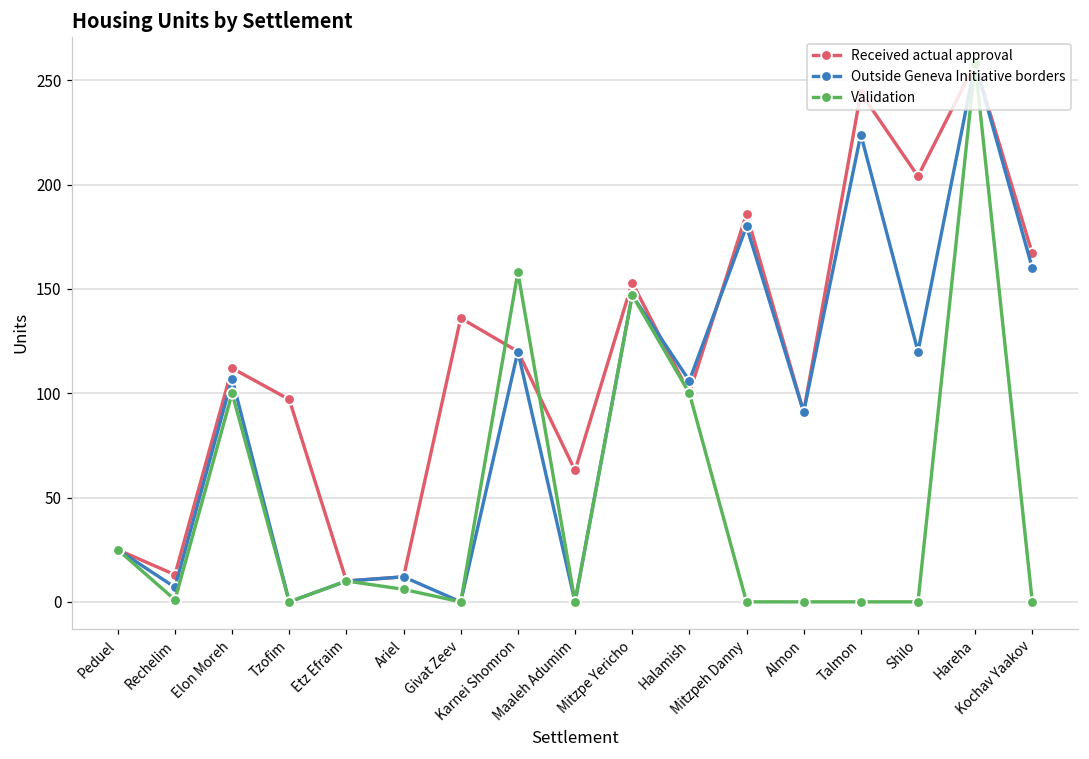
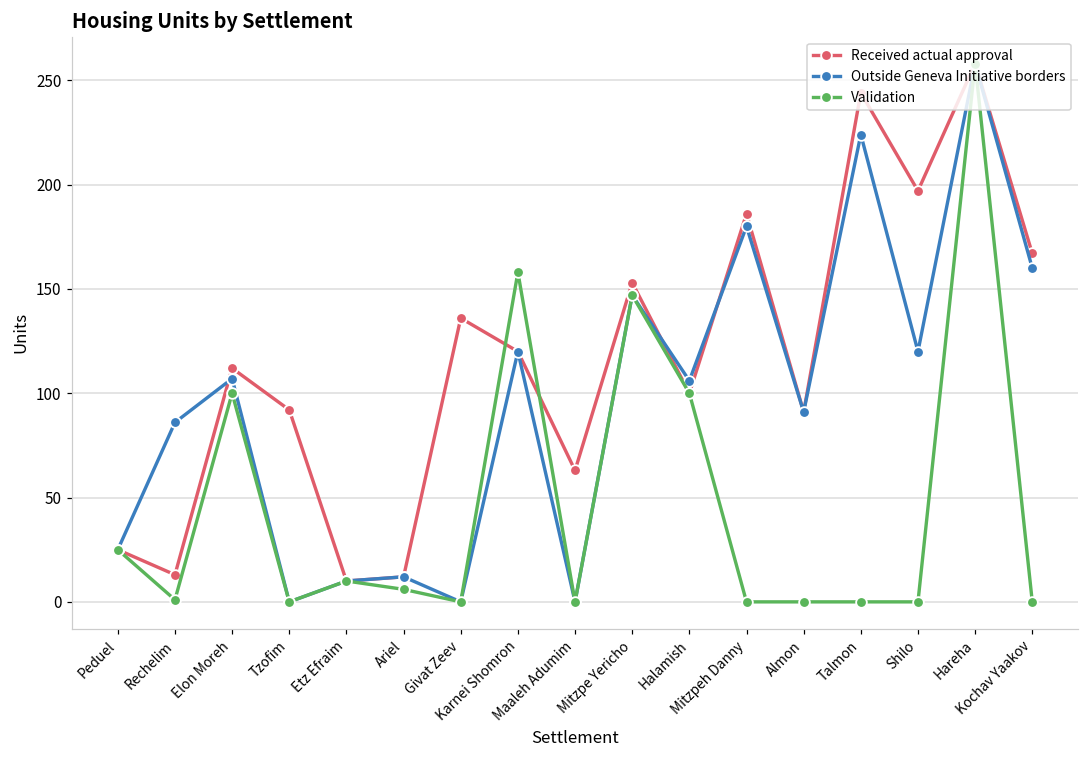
Outside Geneva Initiative borders, Rechelim: 7 -> 86
Received actual approval, Tzofim: 97 -> 92
Received actual approval, Shilo: 204 -> 197
